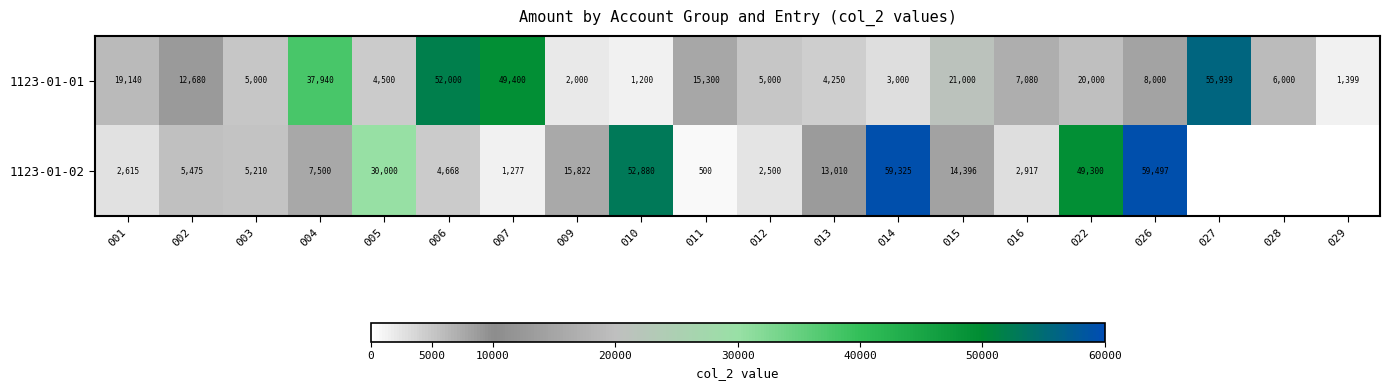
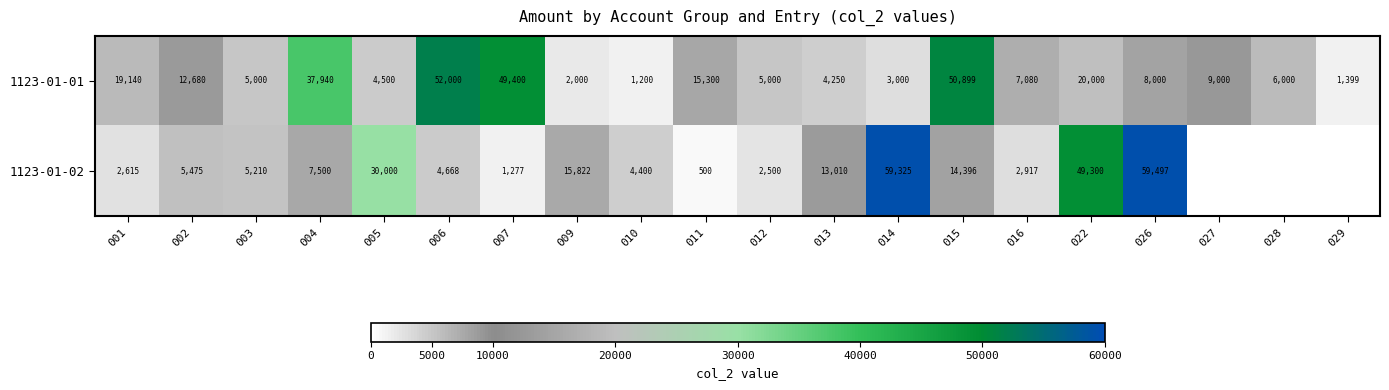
1123-01-01, 015: 21,000 -> 50,899
1123-01-01, 027: 55,939 -> 9,000
1123-01-02, 010: 52,880 -> 4,400
